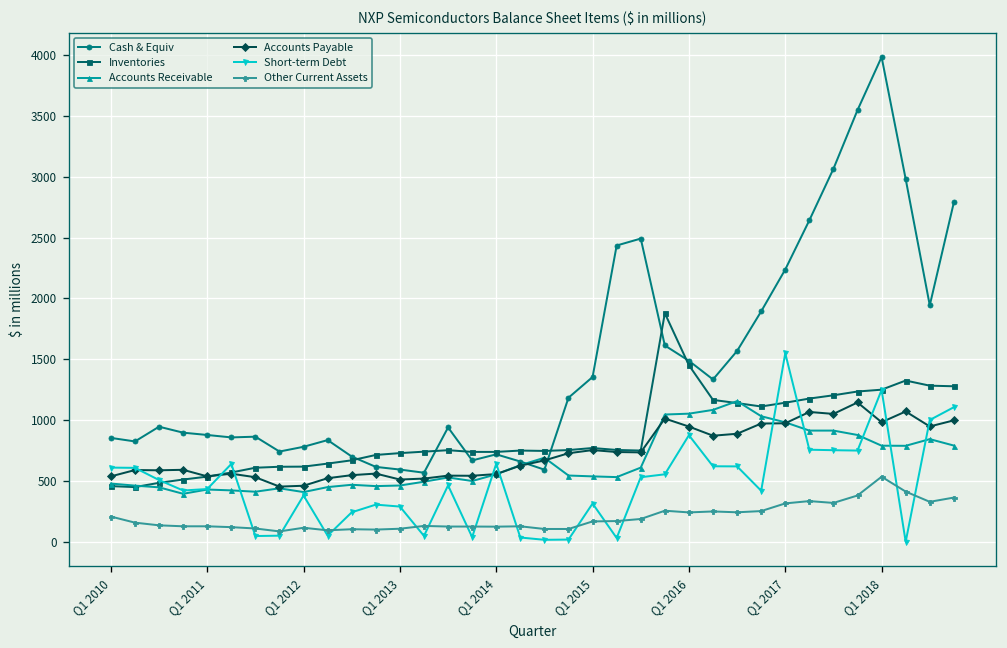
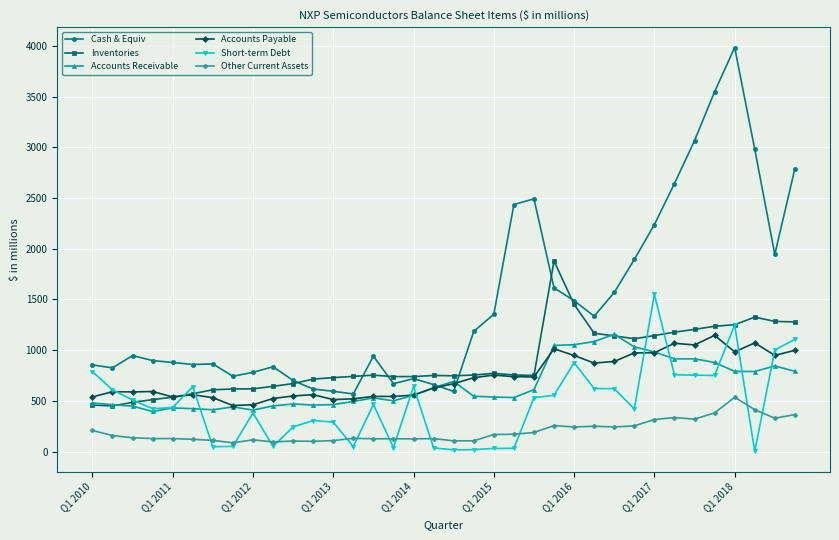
Short-term Debt, Q1 2010: 610 -> 790
Short-term Debt, Q1 2015: 320 -> 30
